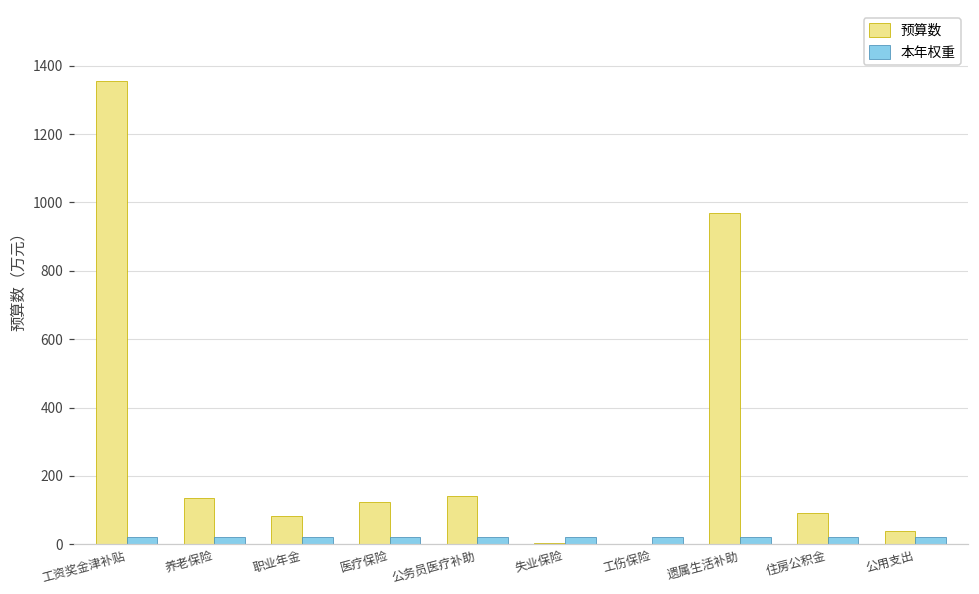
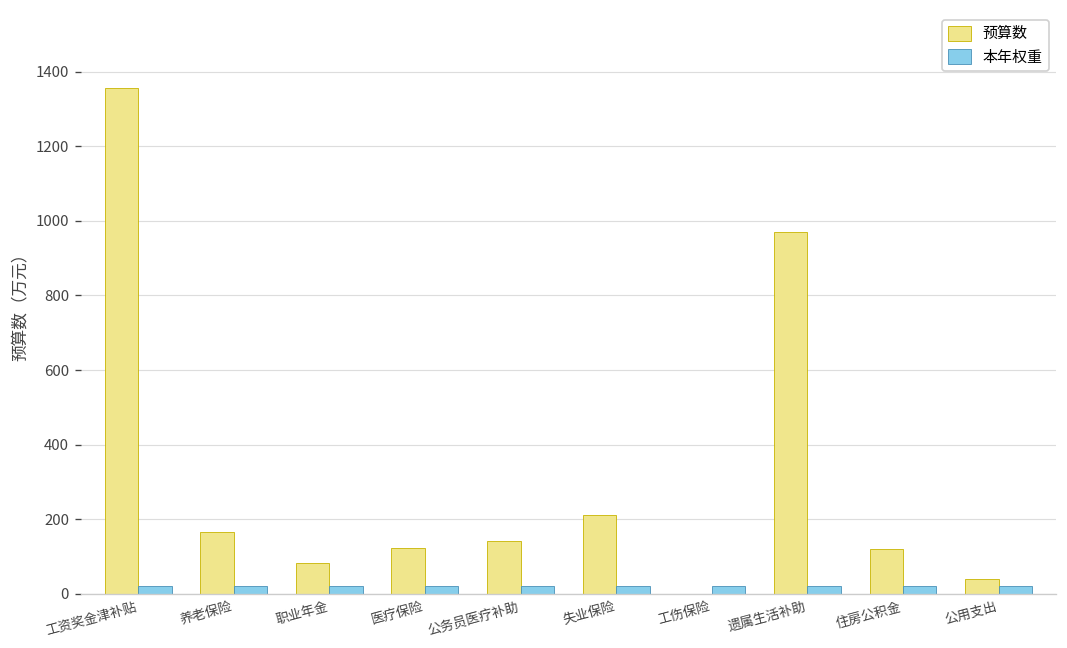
预算数, 养老保险: 130 -> 160
预算数, 失业保险: 0 -> 210
预算数, 住房公积金: 90 -> 120
